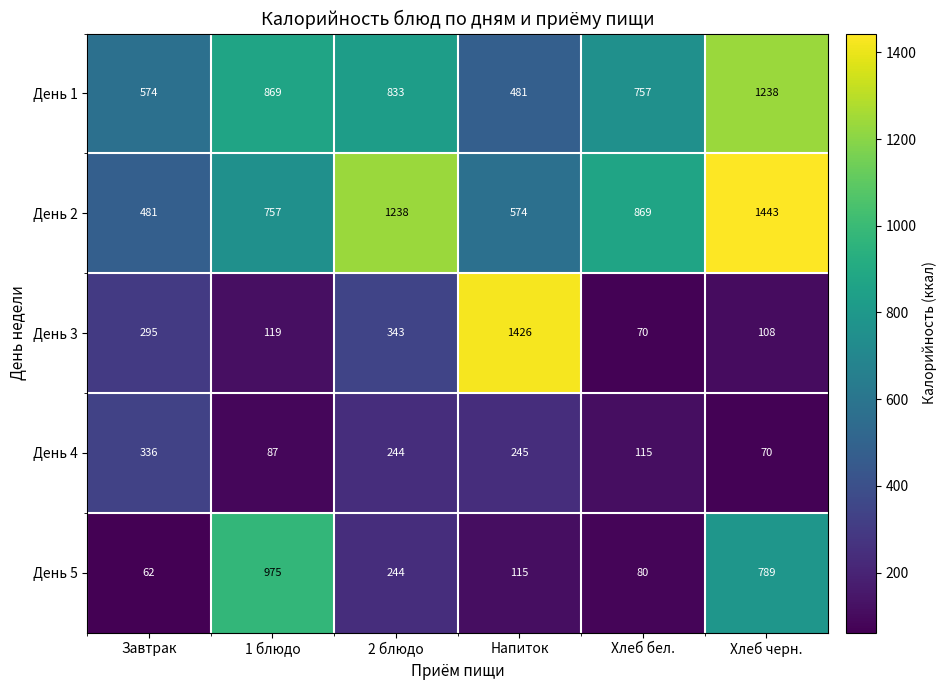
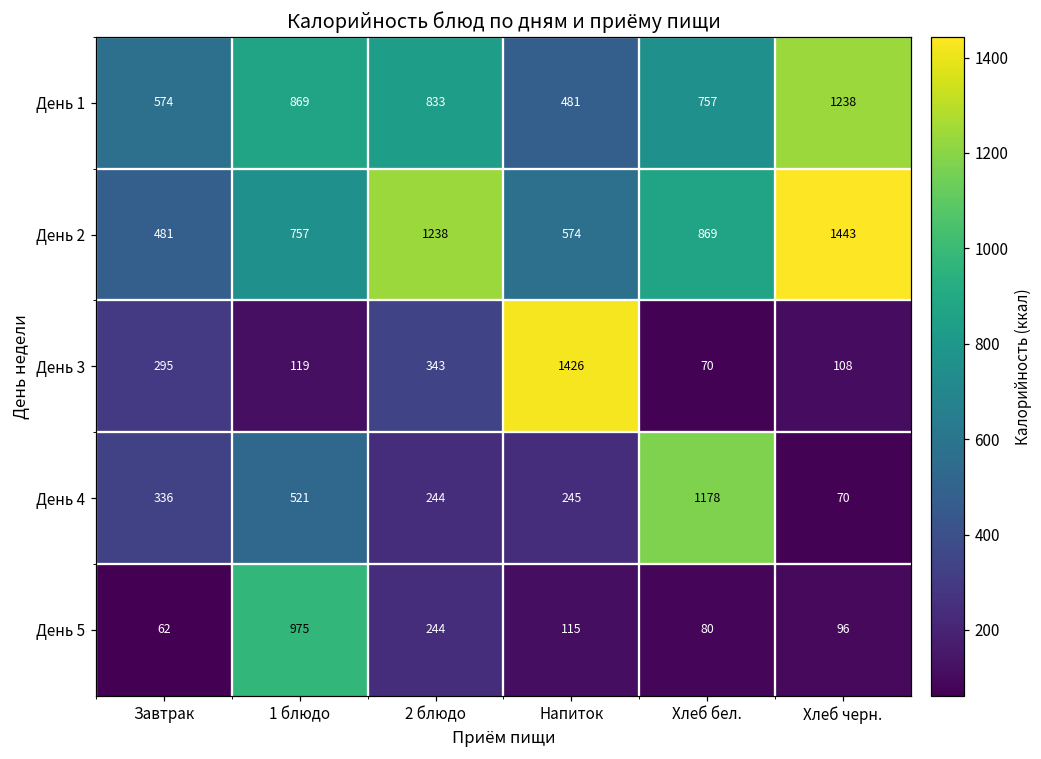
День 4, 1 блюдо: 87 -> 521
День 4, Хлеб бел.: 115 -> 1178
День 5, Хлеб черн.: 789 -> 96
